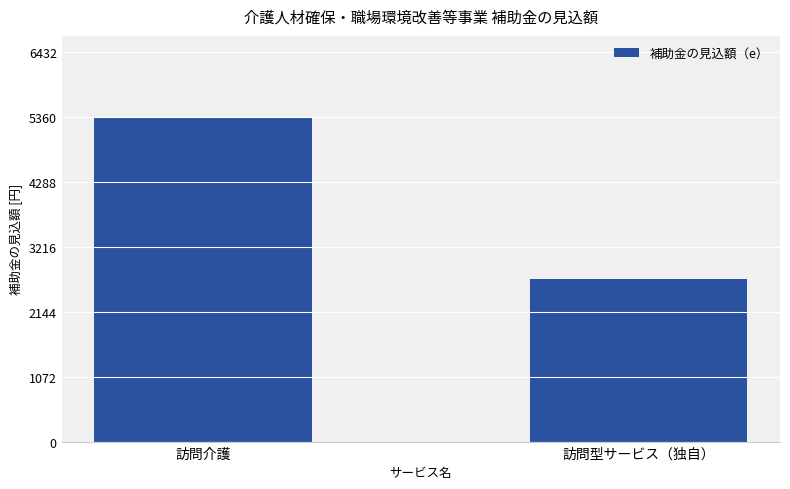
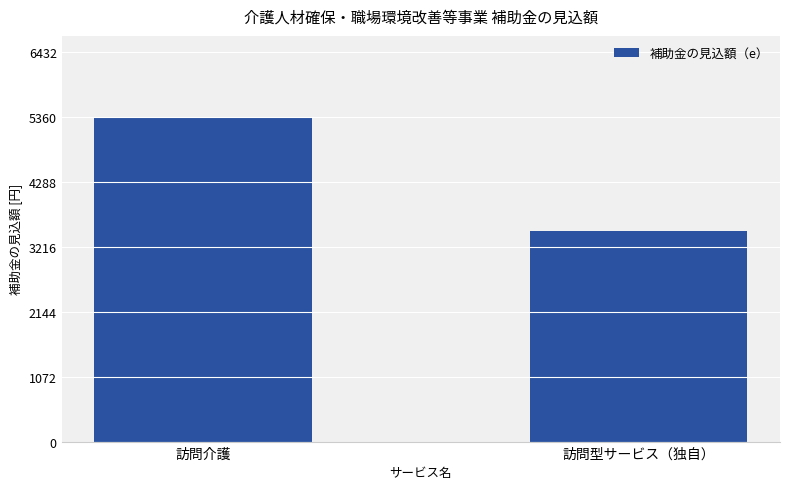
訪問型サービス（独自）: 2700 -> 3500
